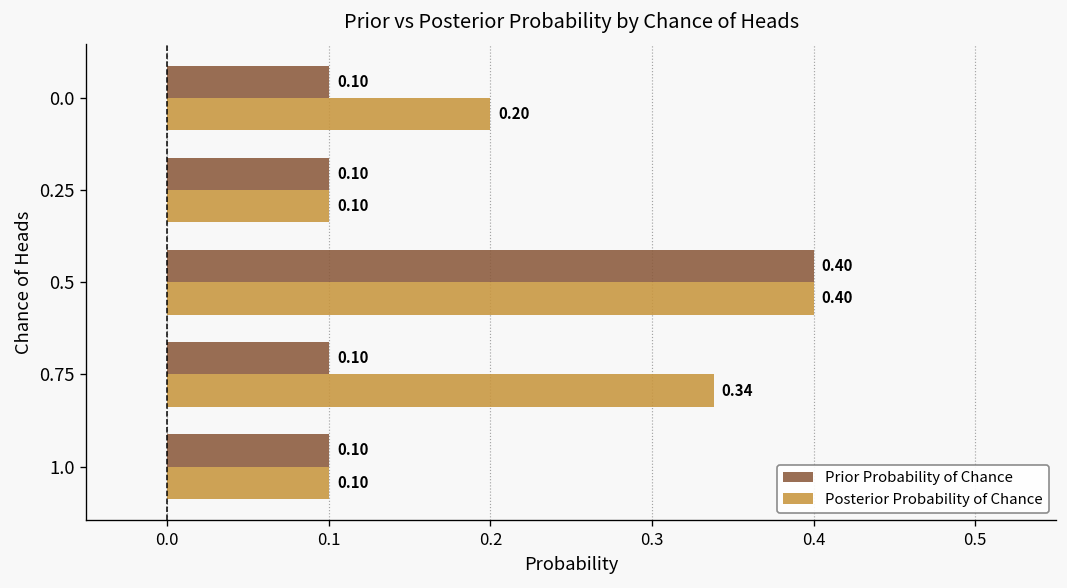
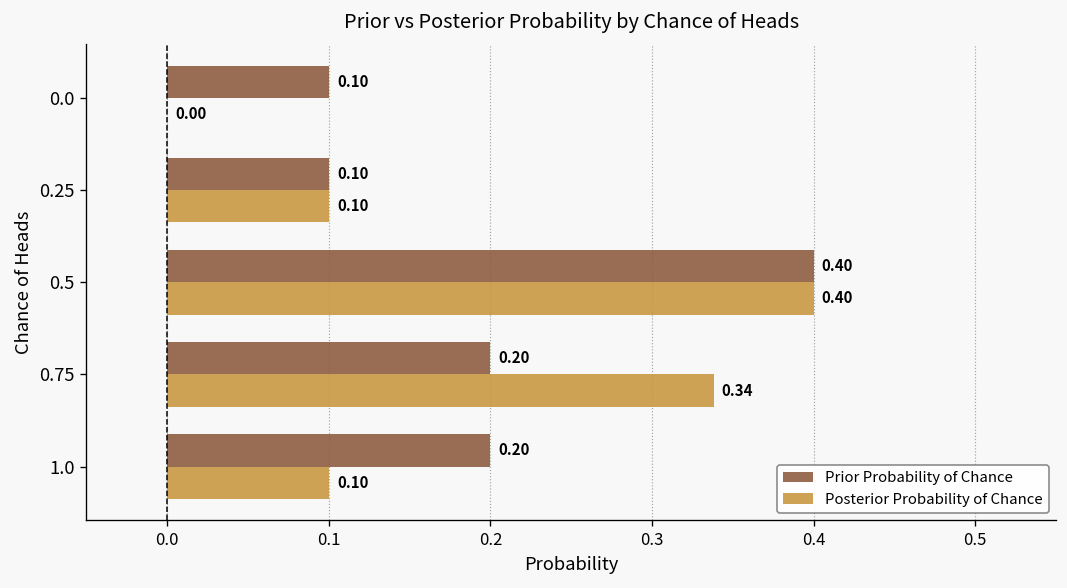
Posterior Probability of Chance, 0.0: 0.20 -> 0.00
Prior Probability of Chance, 0.75: 0.10 -> 0.20
Prior Probability of Chance, 1.0: 0.10 -> 0.20
